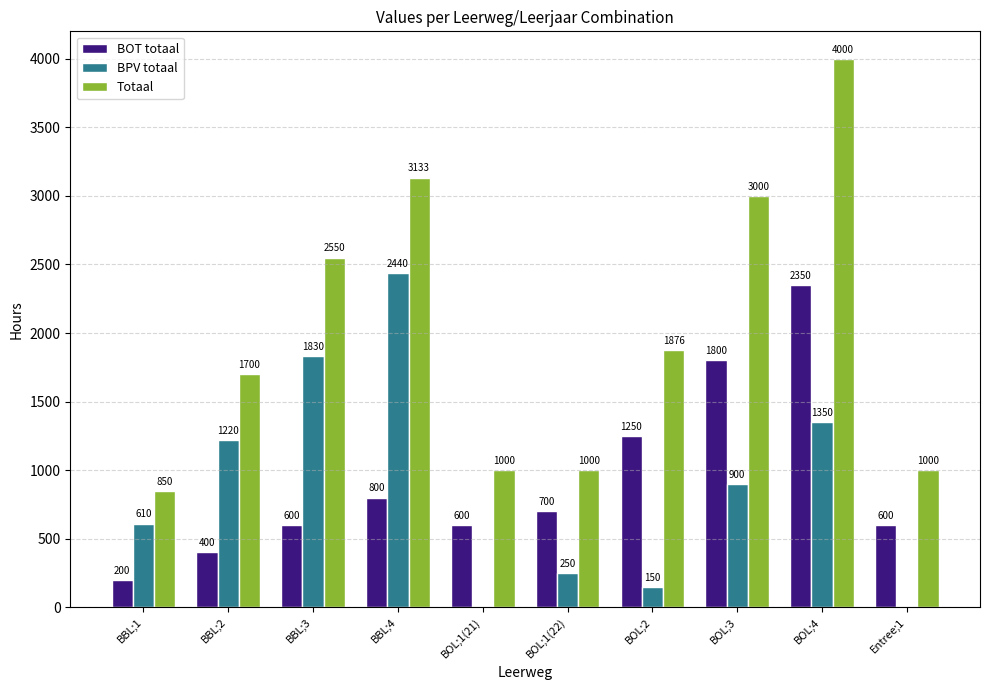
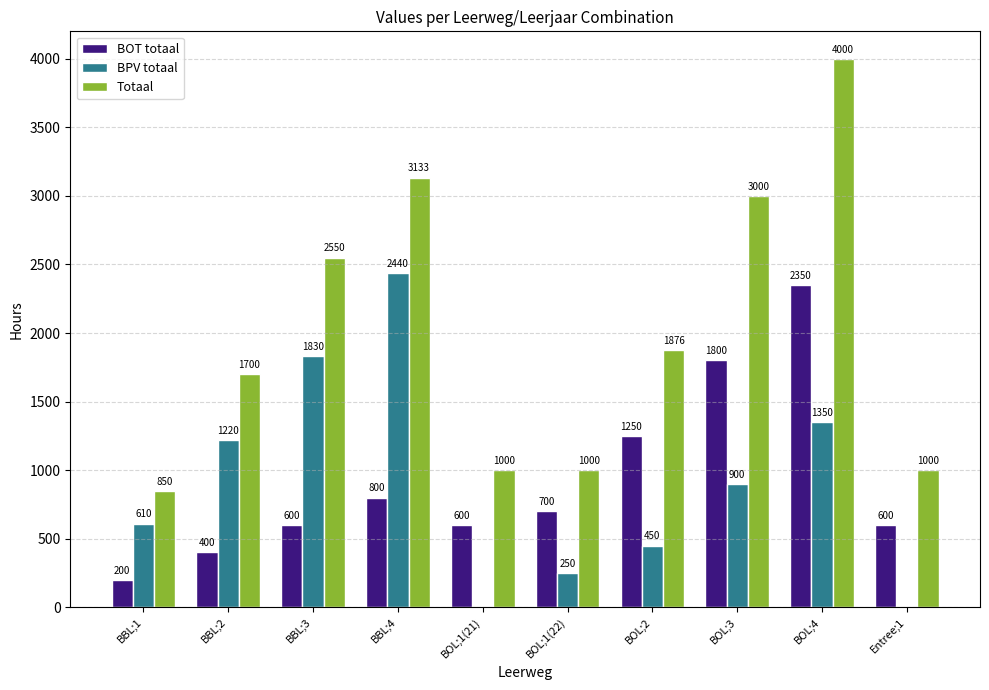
BPV totaal, BOL;2: 150 -> 450
